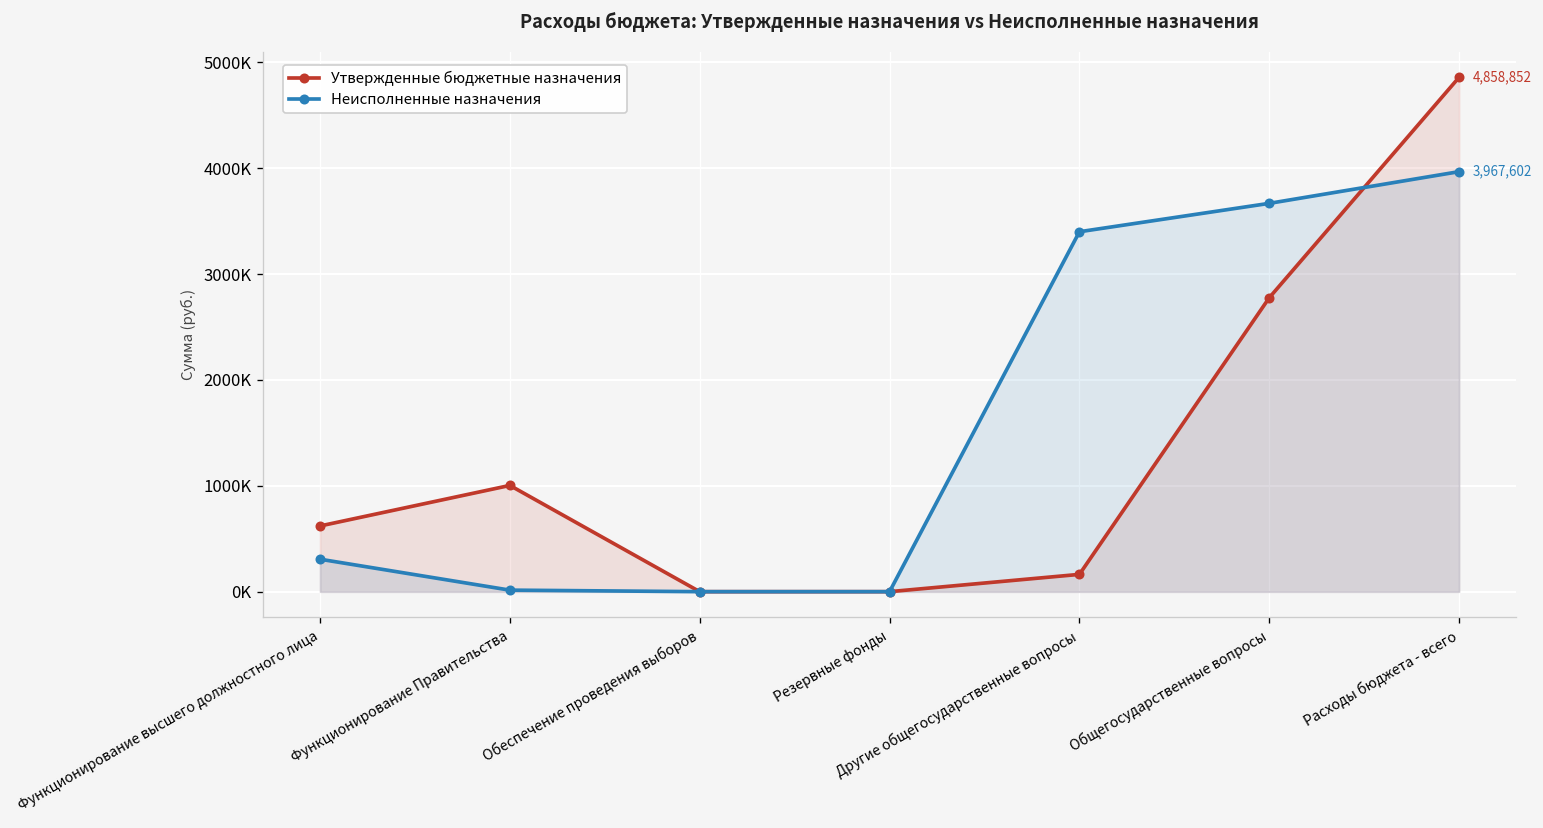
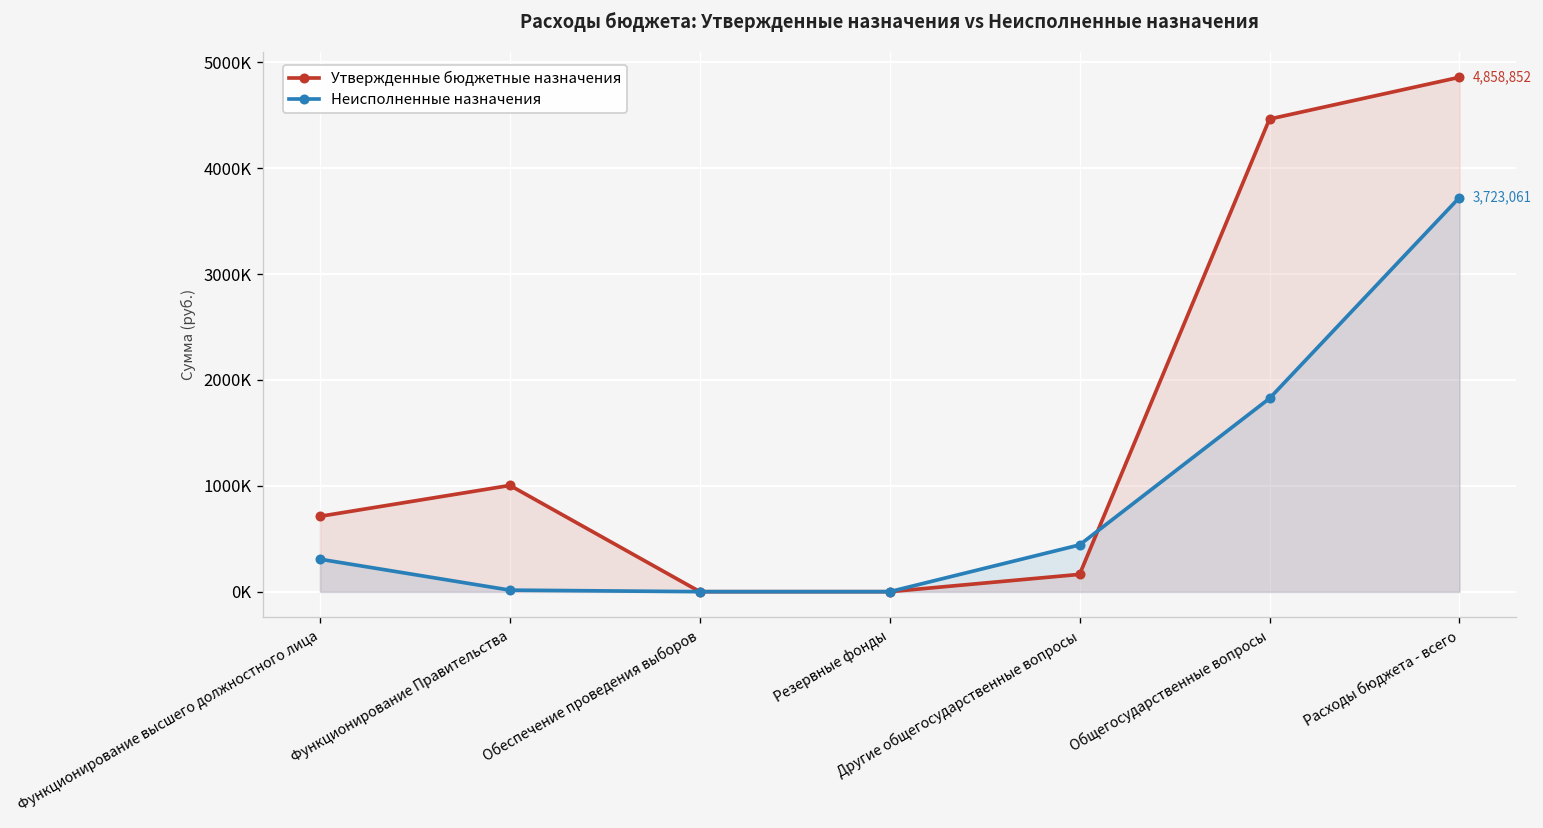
Утвержденные бюджетные назначения, Функционирование высшего должностного лица: 600000 -> 700000
Неисполненные назначения, Другие общегосударственные вопросы: 3400000 -> 400000
Утвержденные бюджетные назначения, Общегосударственные вопросы: 2800000 -> 4500000
Неисполненные назначения, Общегосударственные вопросы: 3700000 -> 1800000
Неисполненные назначения, Расходы бюджета - всего: 3,967,602 -> 3,723,061
